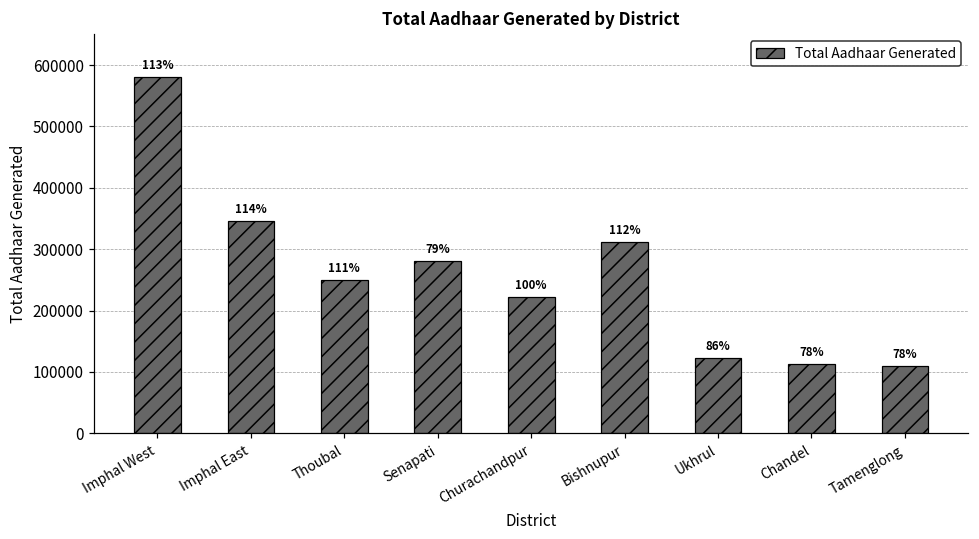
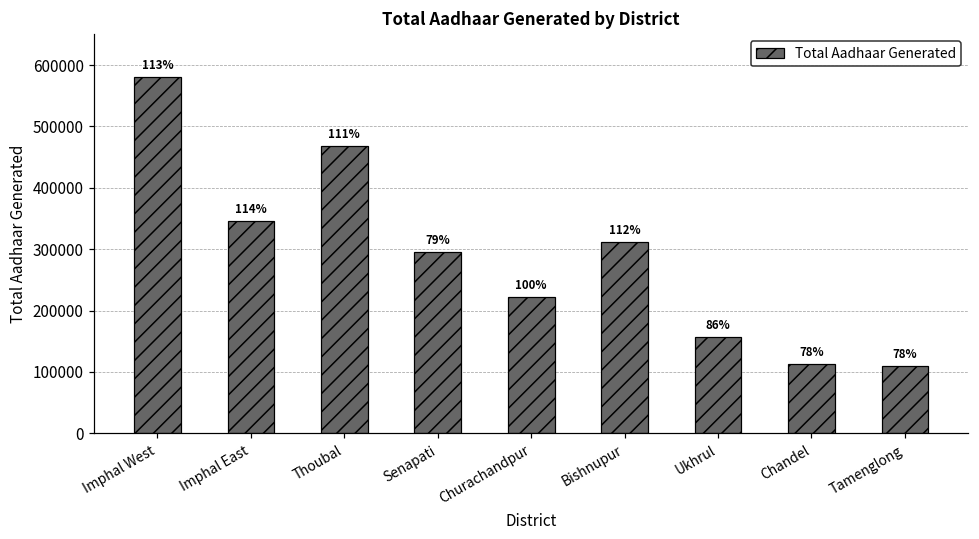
Thoubal: 250000 -> 470000
Senapati: 280000 -> 300000
Ukhrul: 120000 -> 160000
